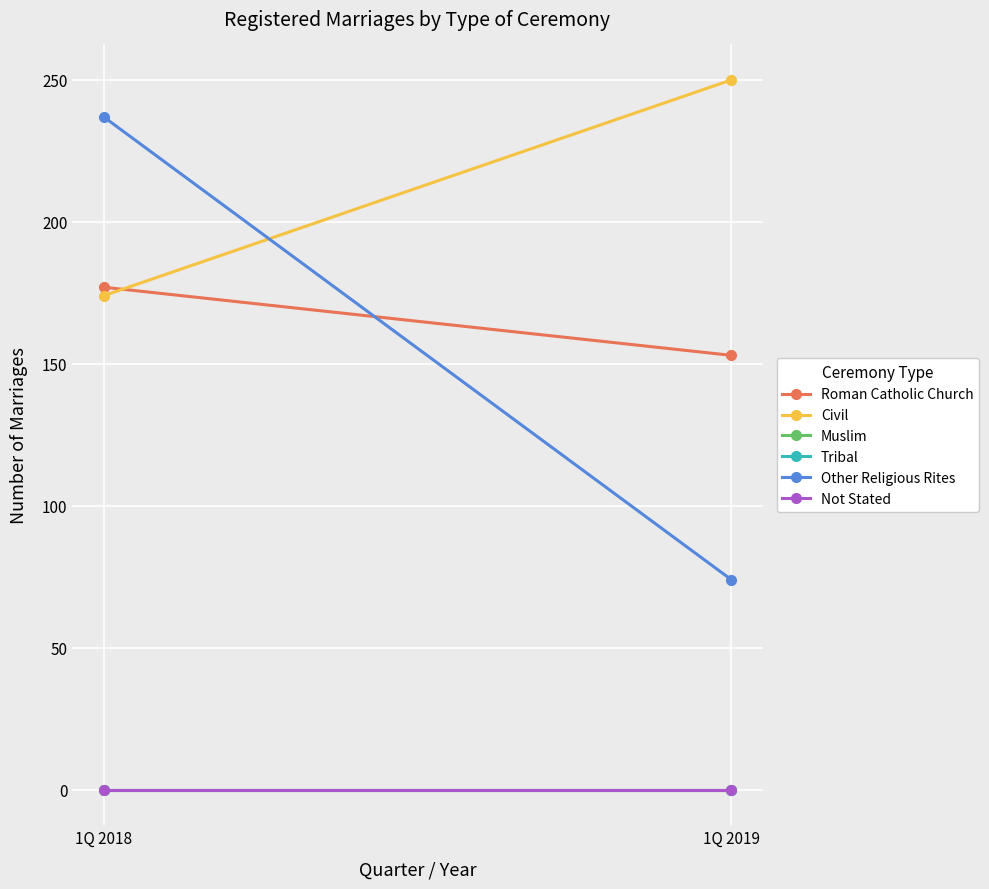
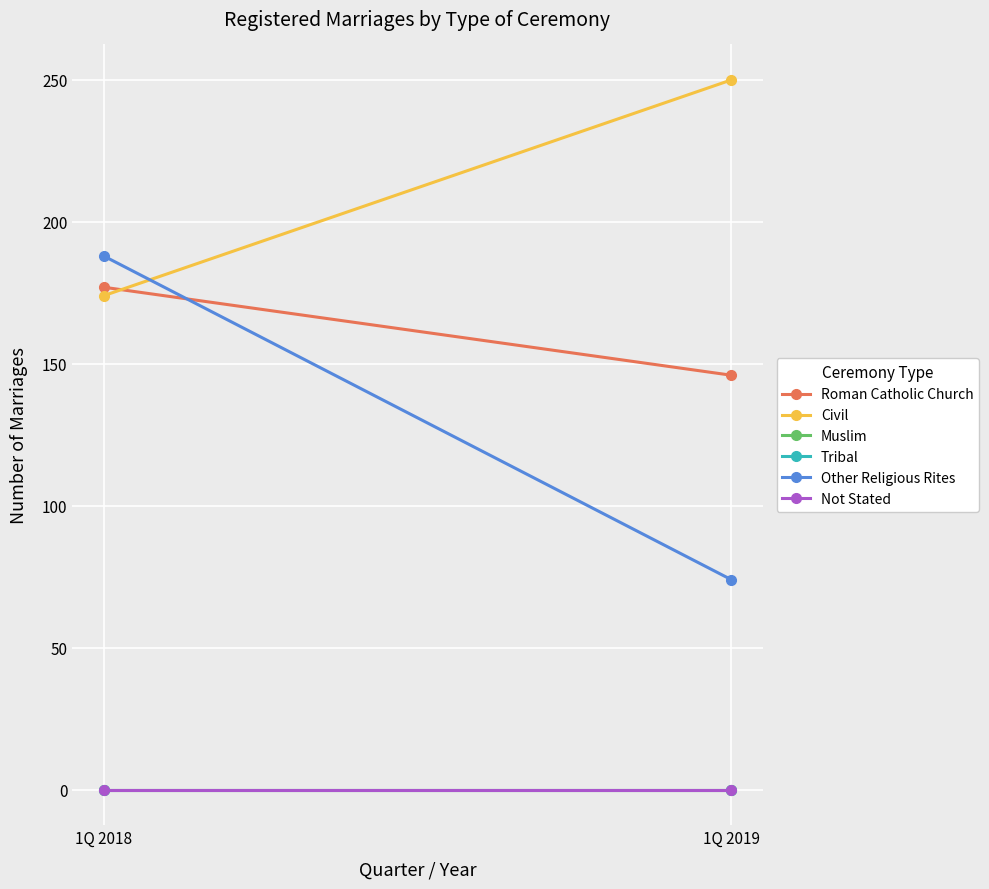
Other Religious Rites, 1Q 2018: 237 -> 188
Roman Catholic Church, 1Q 2019: 153 -> 146
